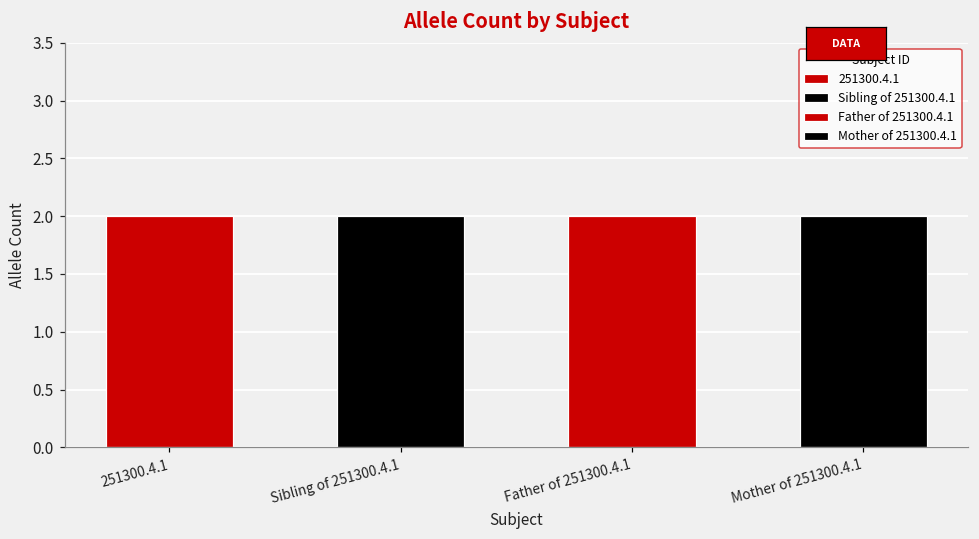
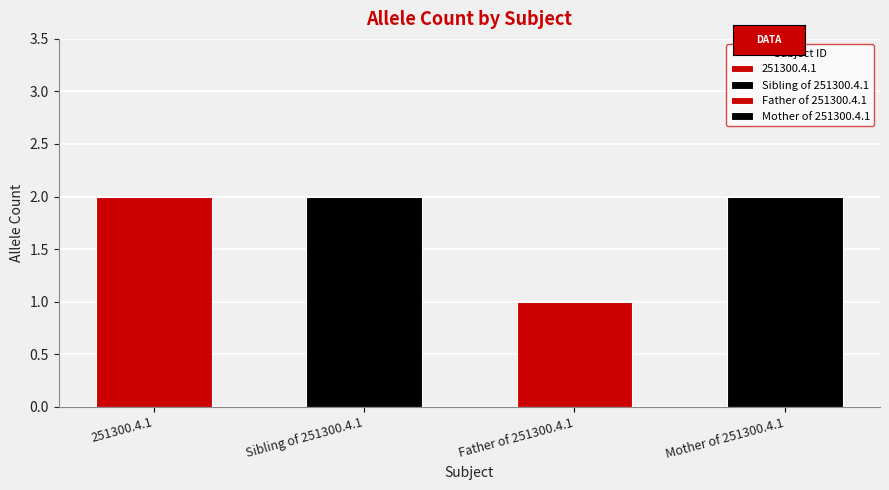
Father of 251300.4.1: 2 -> 1
